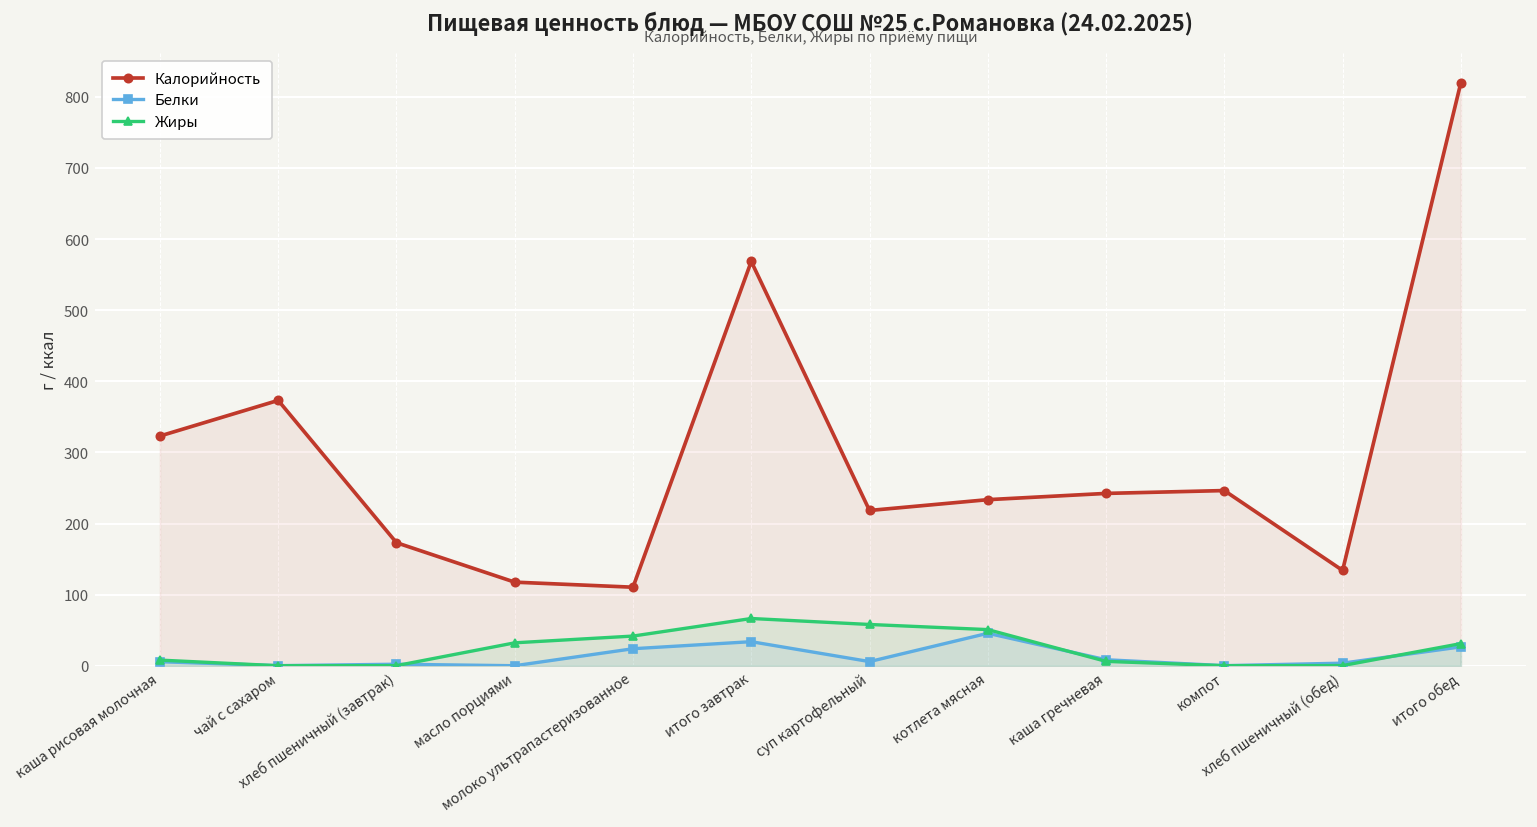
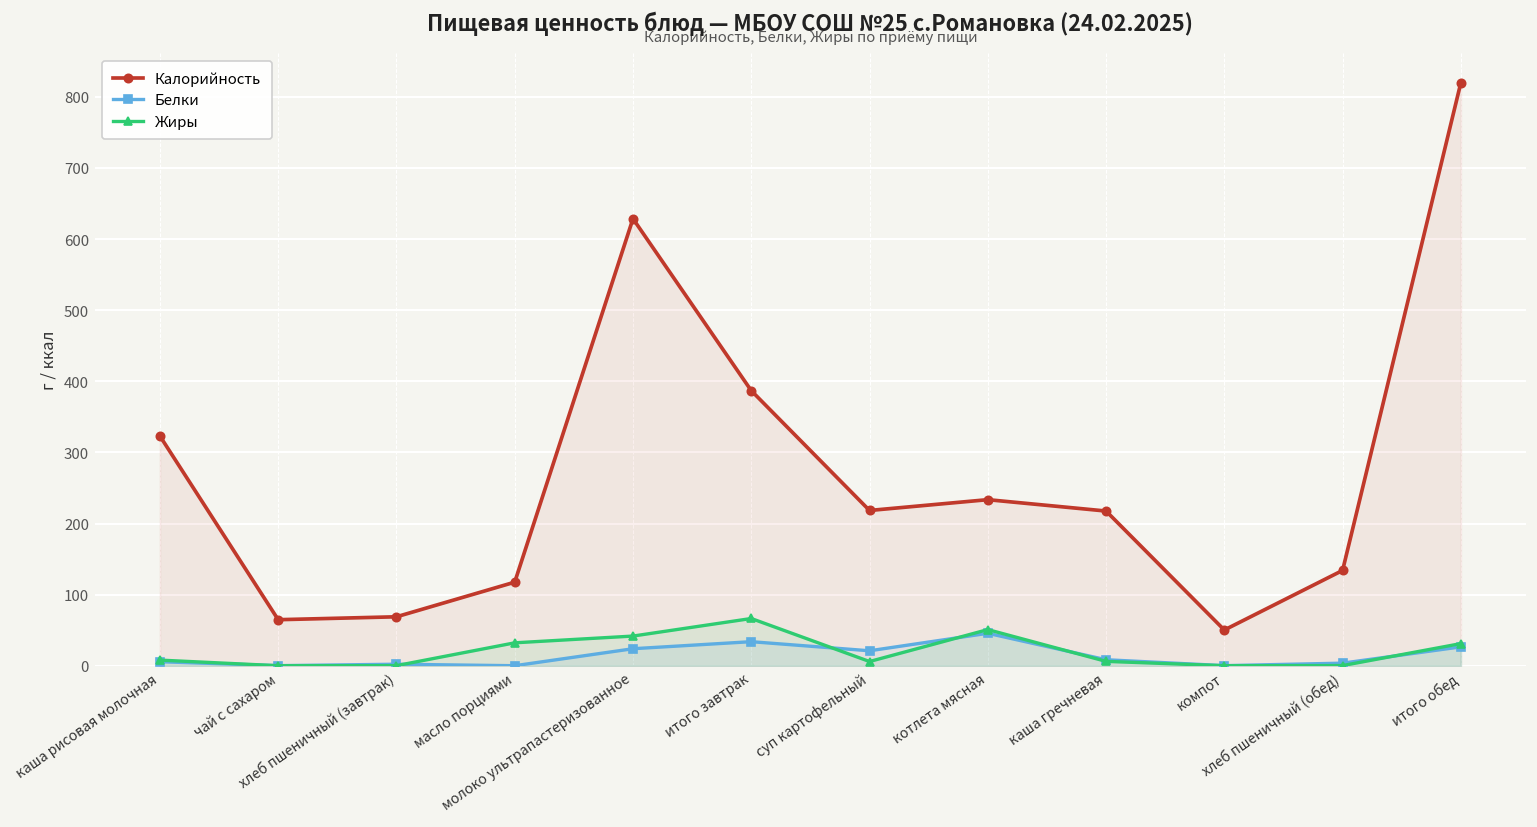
Калорийность, чай с сахаром: 370 -> 60
Калорийность, хлеб пшеничный (завтрак): 170 -> 70
Калорийность, молоко ультрапастеризованное: 110 -> 630
Калорийность, итого завтрак: 570 -> 390
Белки, суп картофельный: 10 -> 20
Жиры, суп картофельный: 60 -> 10
Калорийность, каша гречневая: 240 -> 220
Калорийность, компот: 250 -> 50
